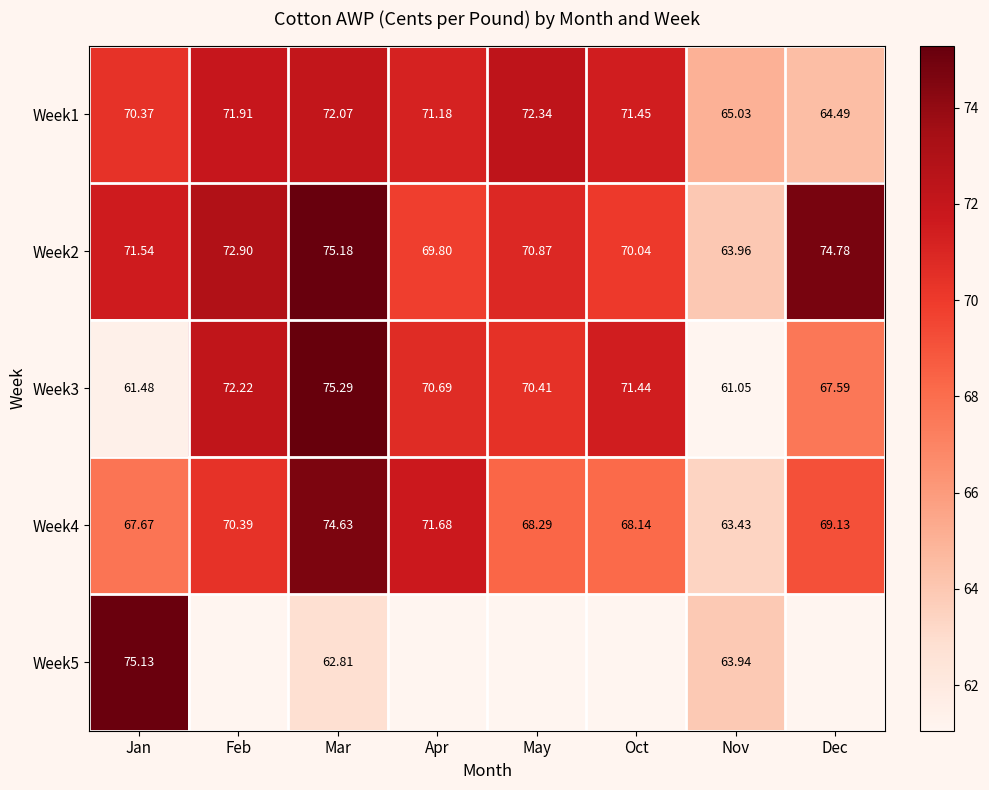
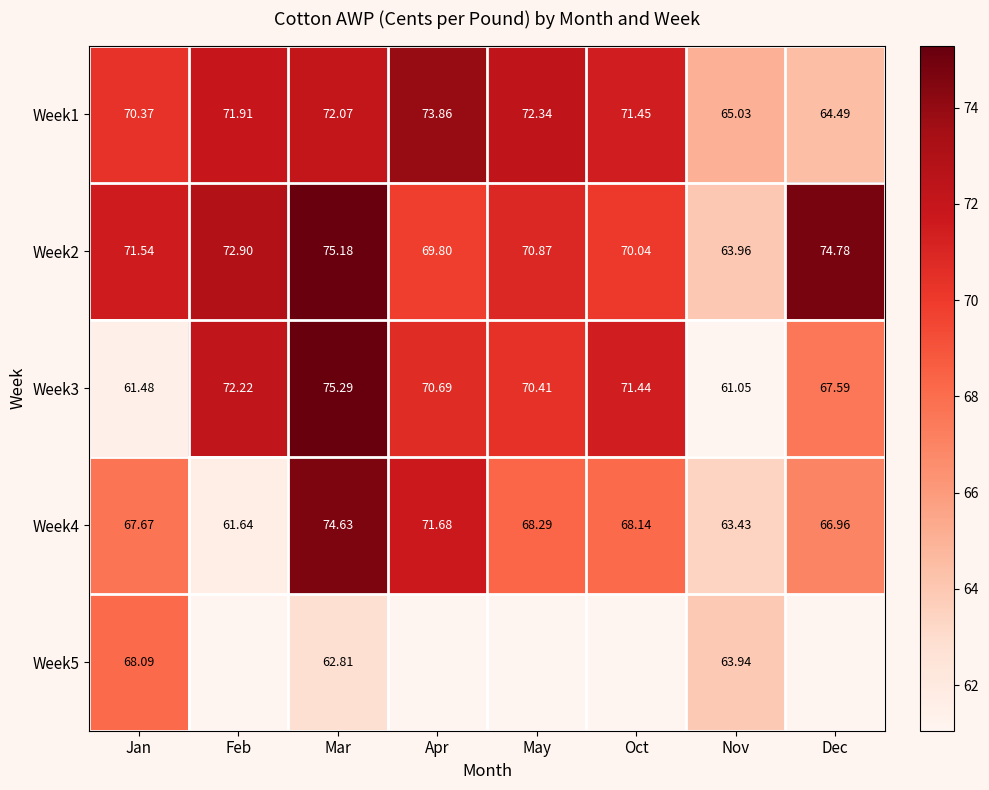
Week1, Apr: 71.18 -> 73.86
Week4, Feb: 70.39 -> 61.64
Week4, Dec: 69.13 -> 66.96
Week5, Jan: 75.13 -> 68.09
